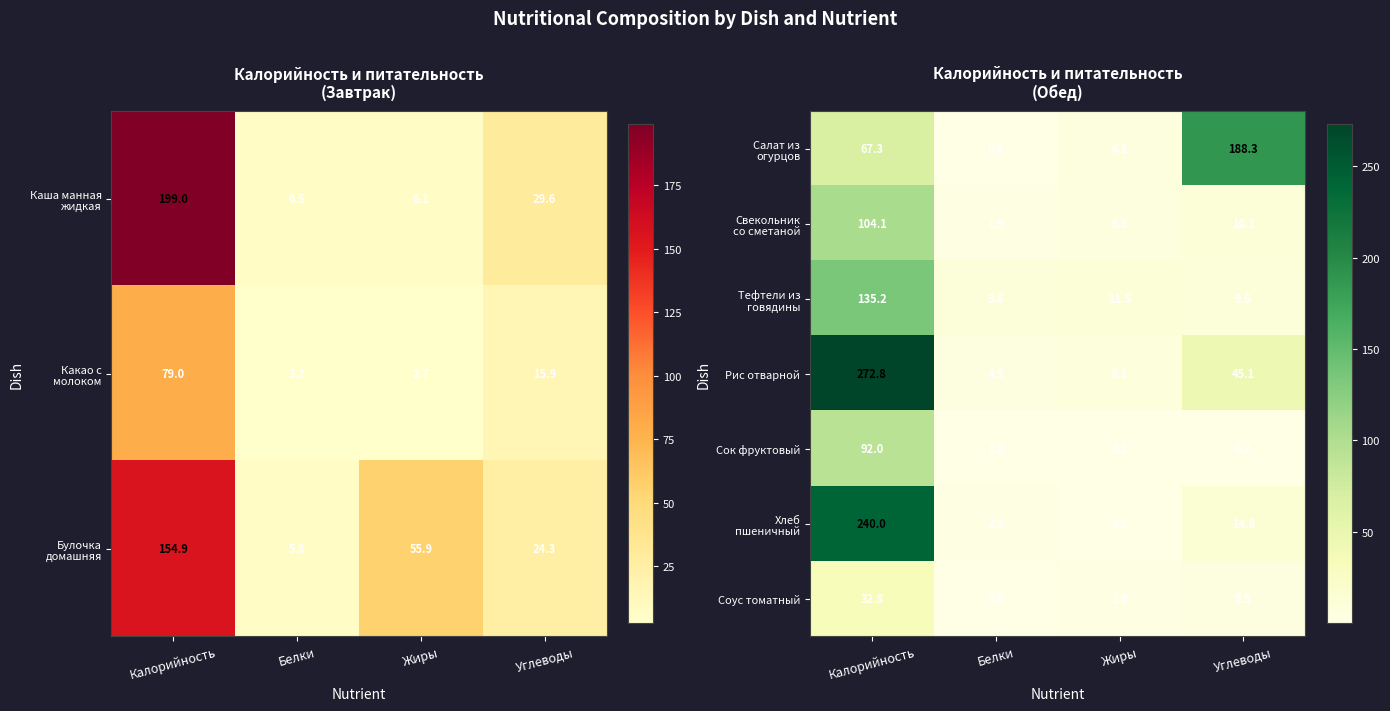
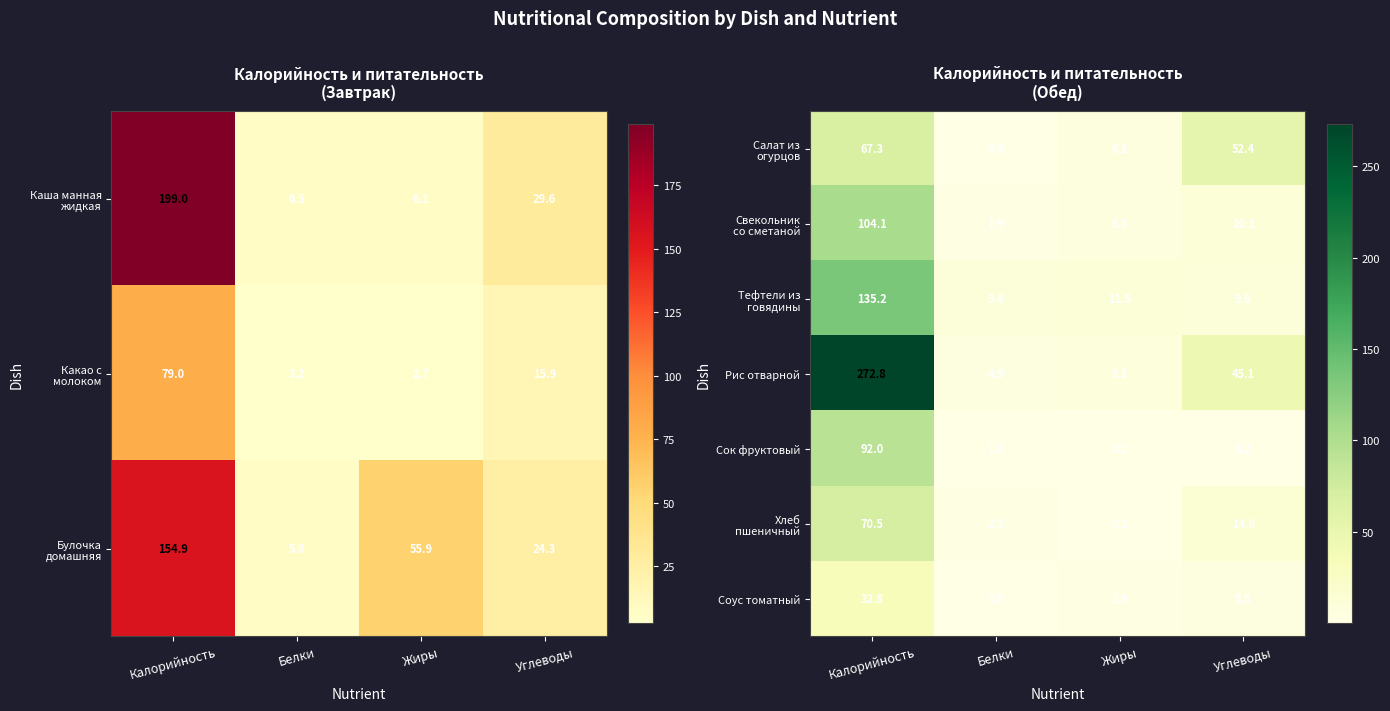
Калорийность и питательность (Обед), Салат из огурцов, Углеводы: 188.3 -> 52.4
Калорийность и питательность (Обед), Хлеб пшеничный, Калорийность: 240.0 -> 70.5
